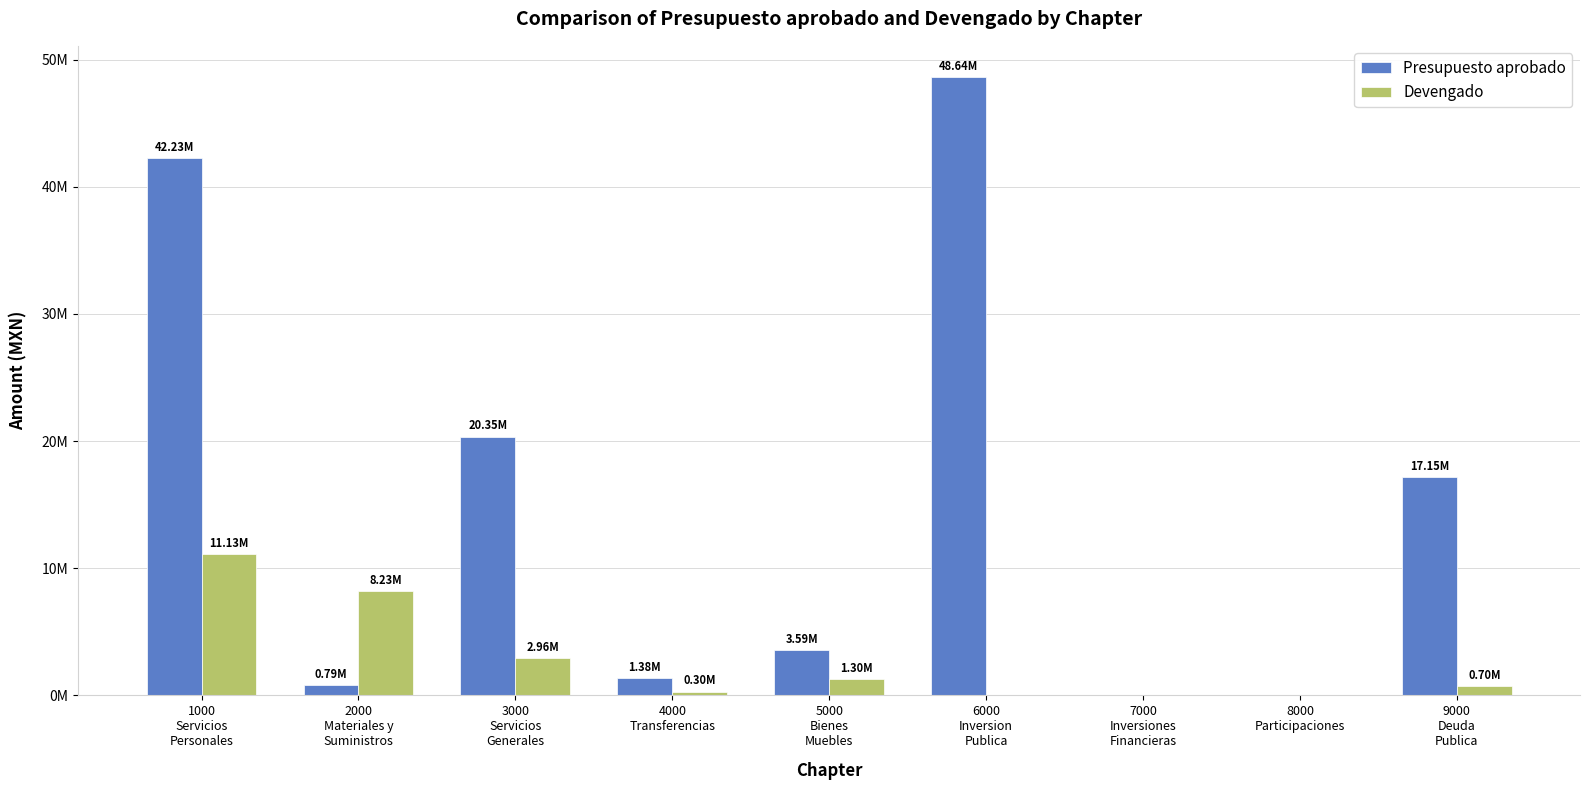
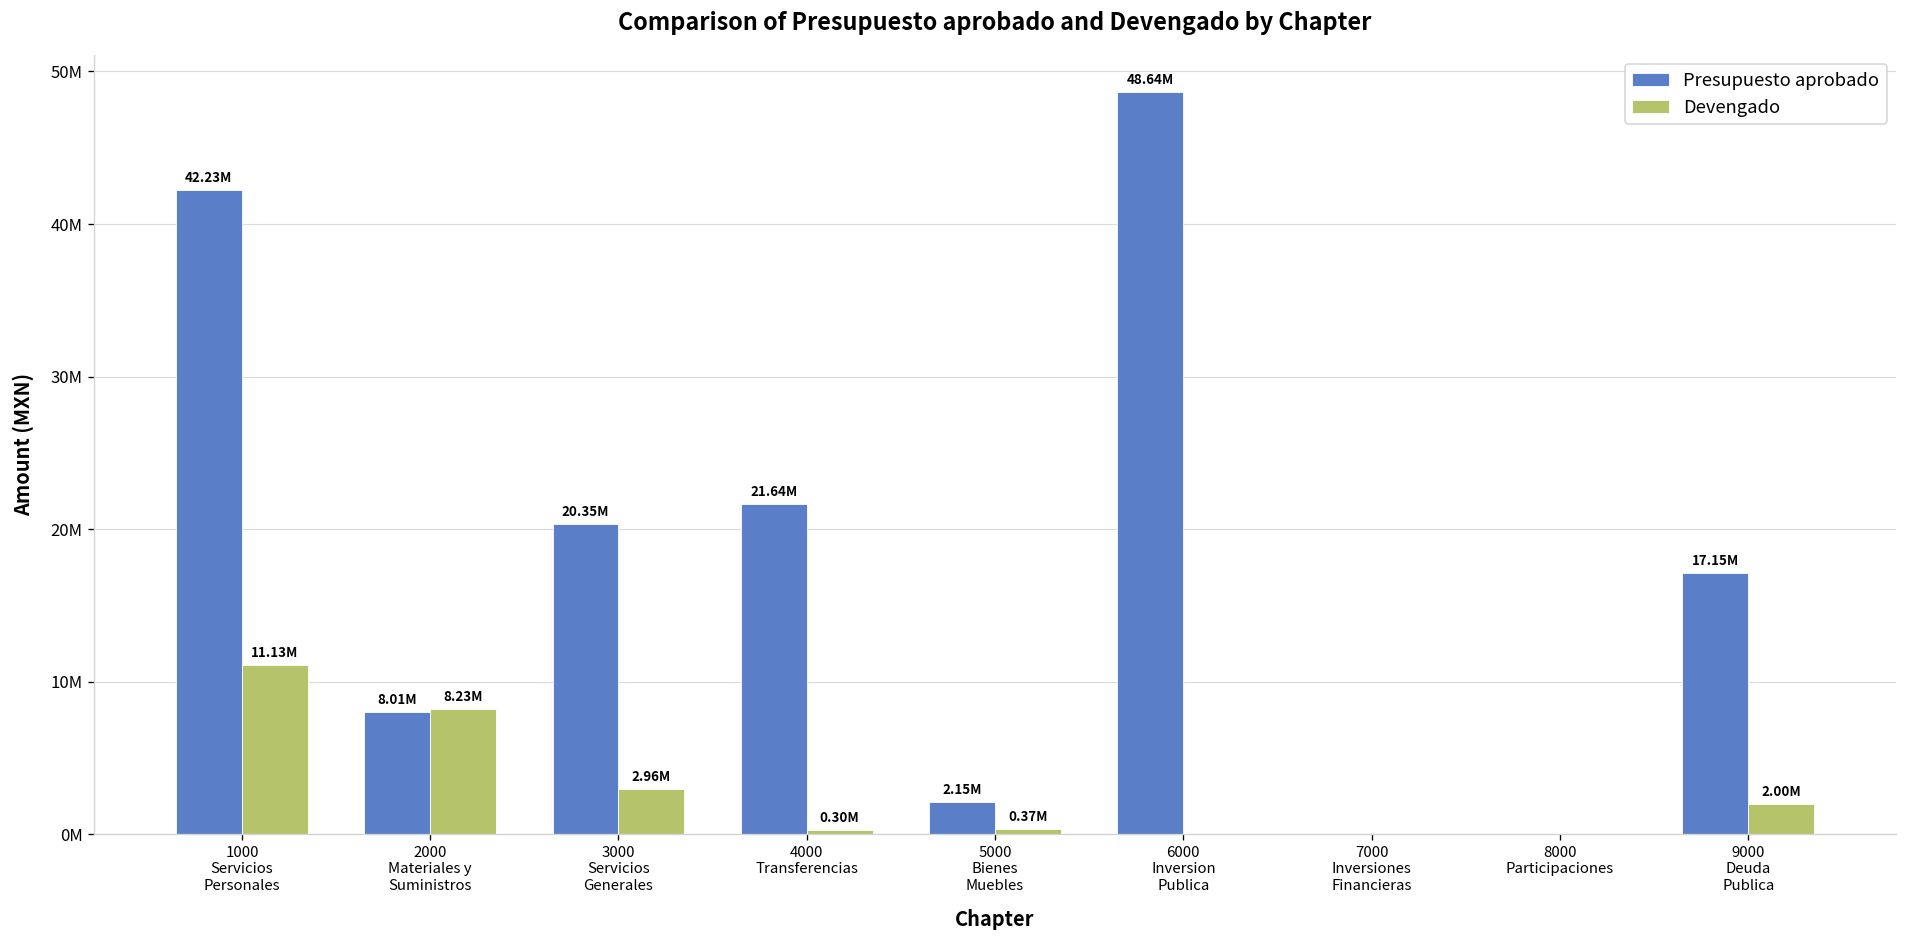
Presupuesto aprobado, 2000 Materiales y Suministros: 0.79M -> 8.01M
Presupuesto aprobado, 4000 Transferencias: 1.38M -> 21.64M
Presupuesto aprobado, 5000 Bienes Muebles: 3.59M -> 2.15M
Devengado, 5000 Bienes Muebles: 1.30M -> 0.37M
Devengado, 9000 Deuda Publica: 0.70M -> 2.00M
